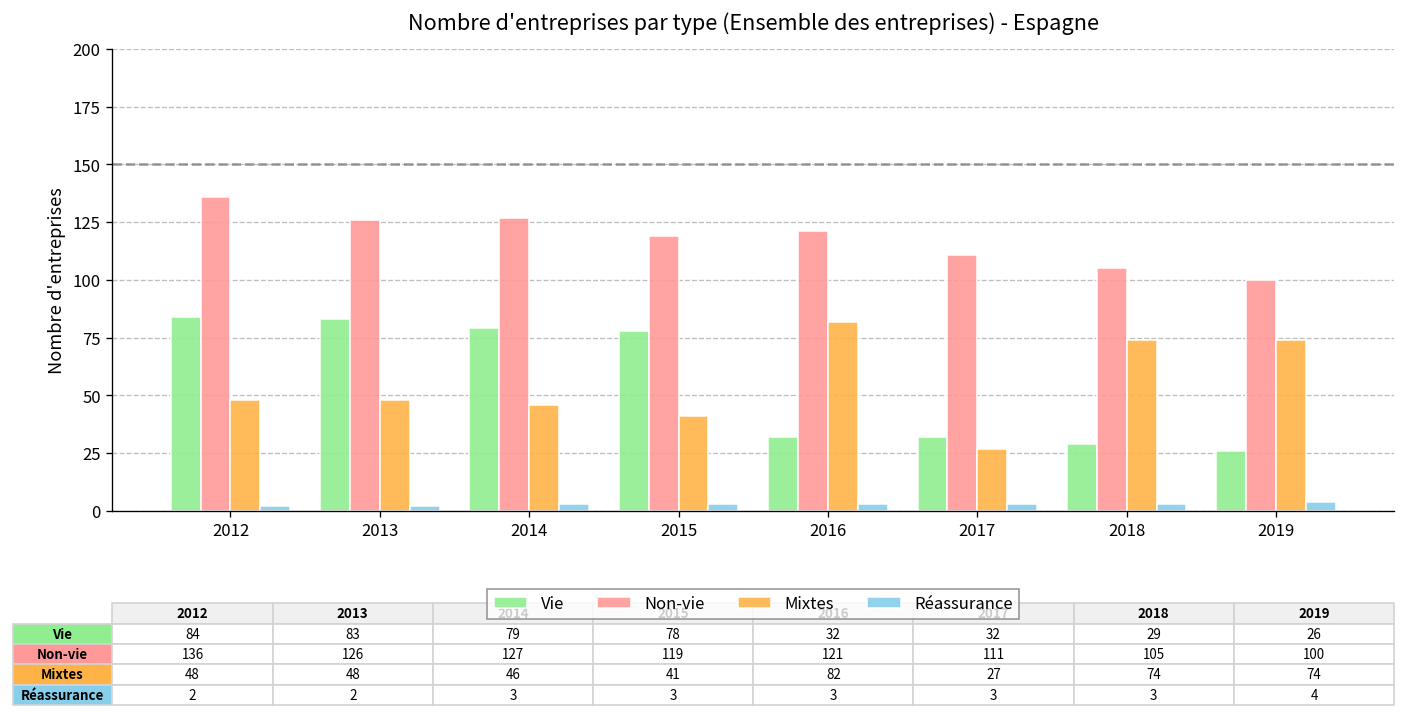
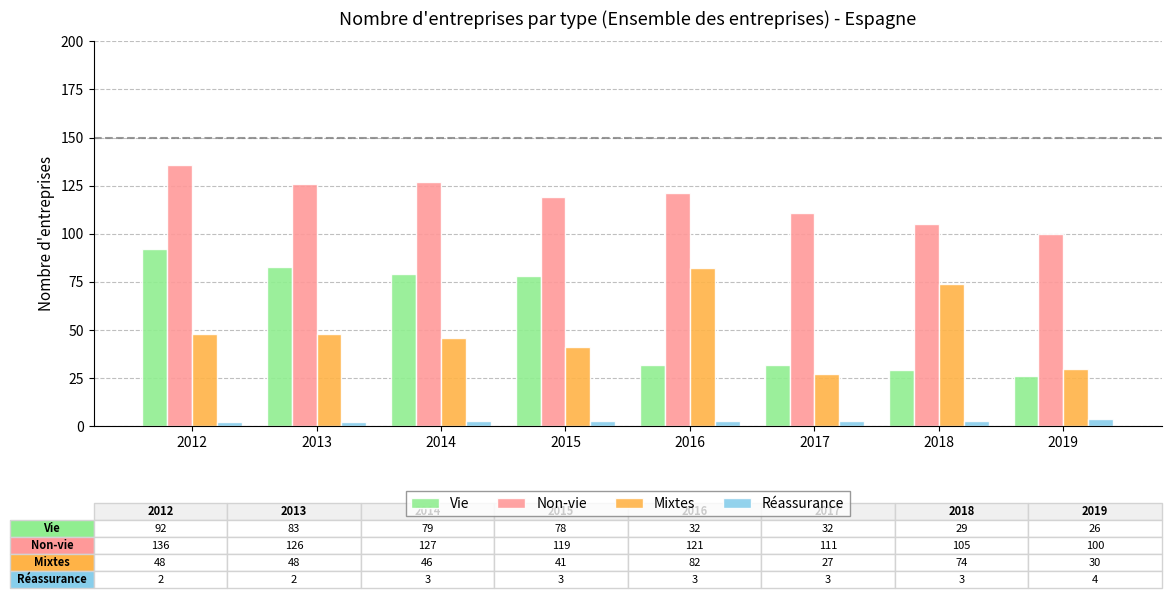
Vie, 2012: 84 -> 92
Mixtes, 2019: 74 -> 30
